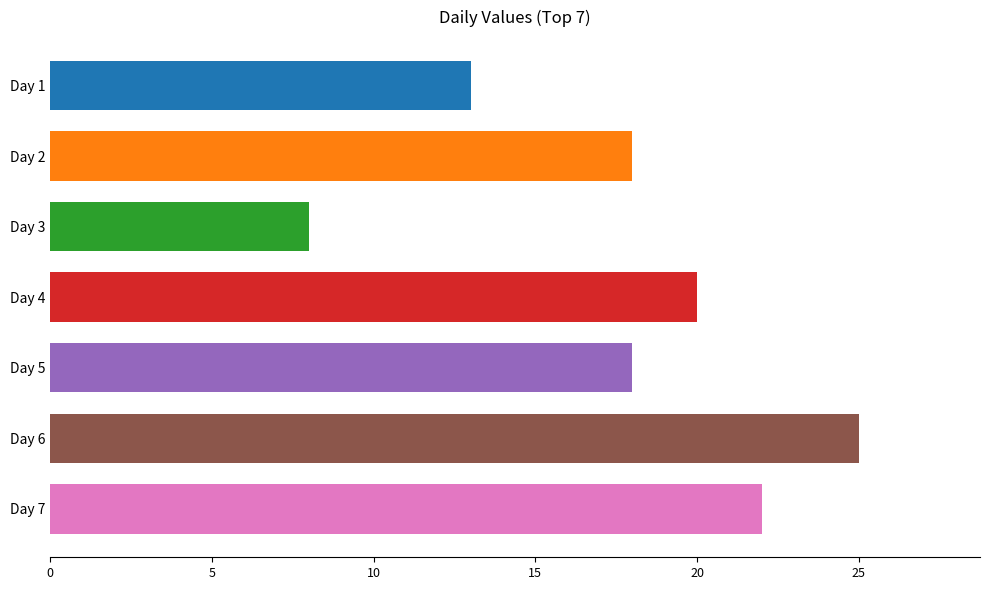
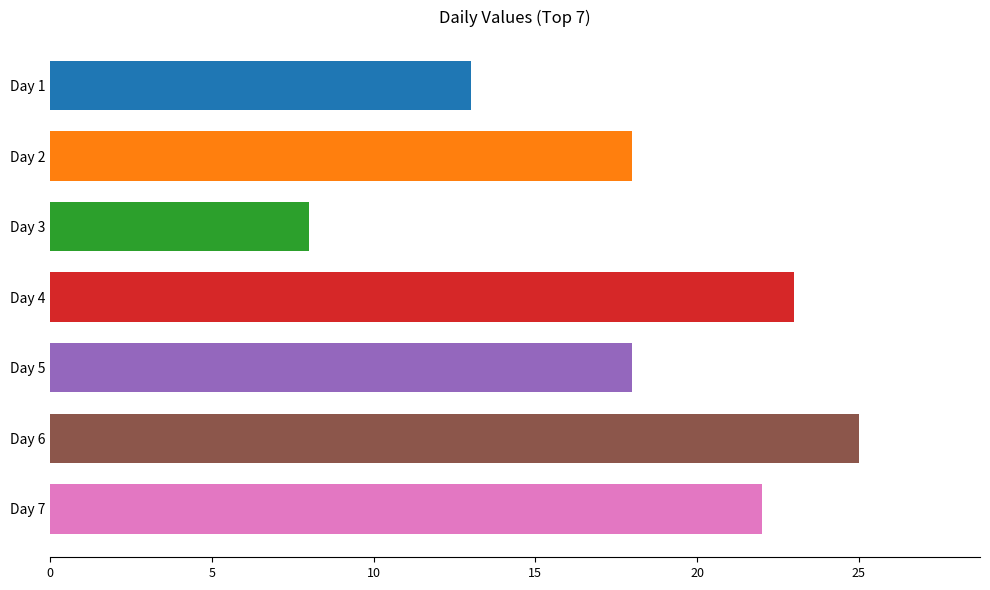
Day 4: 20 -> 23
